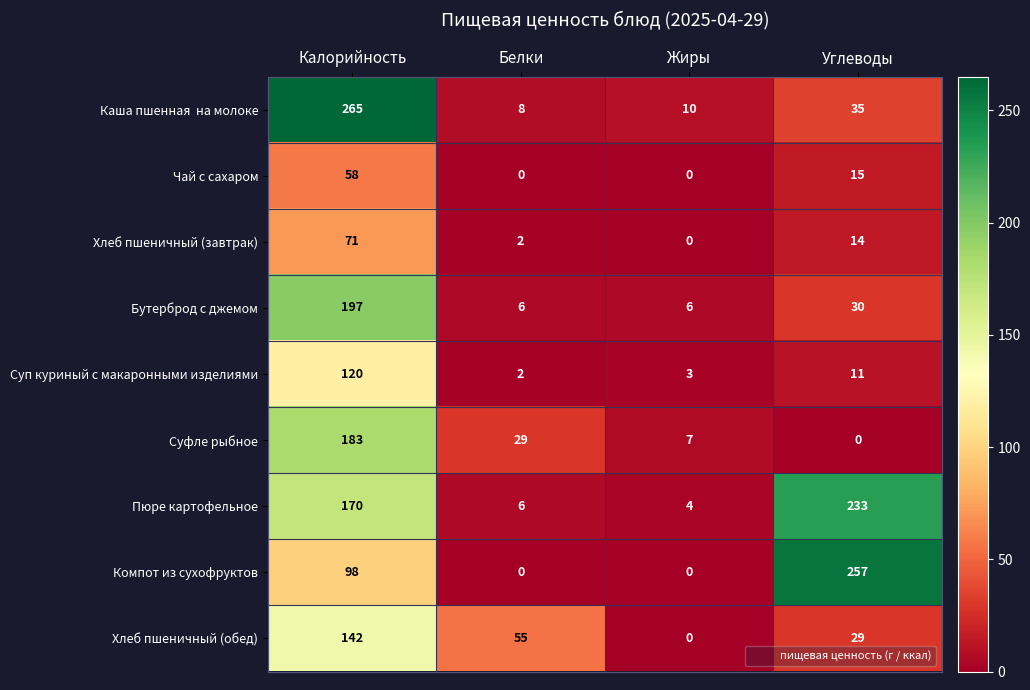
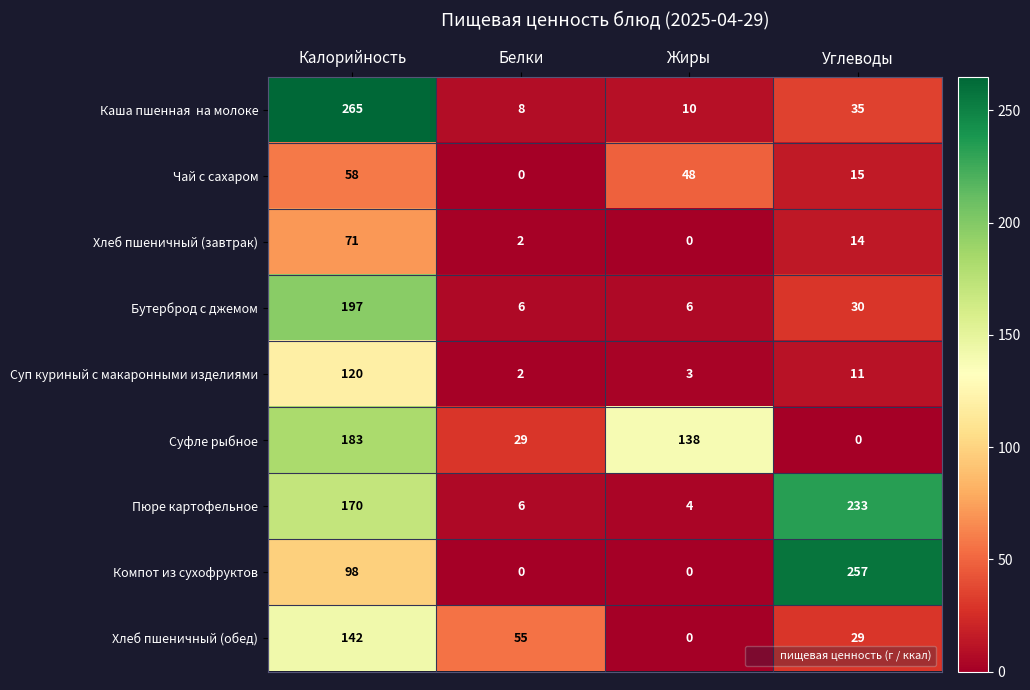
Чай с сахаром, Жиры: 0 -> 48
Суфле рыбное, Жиры: 7 -> 138
